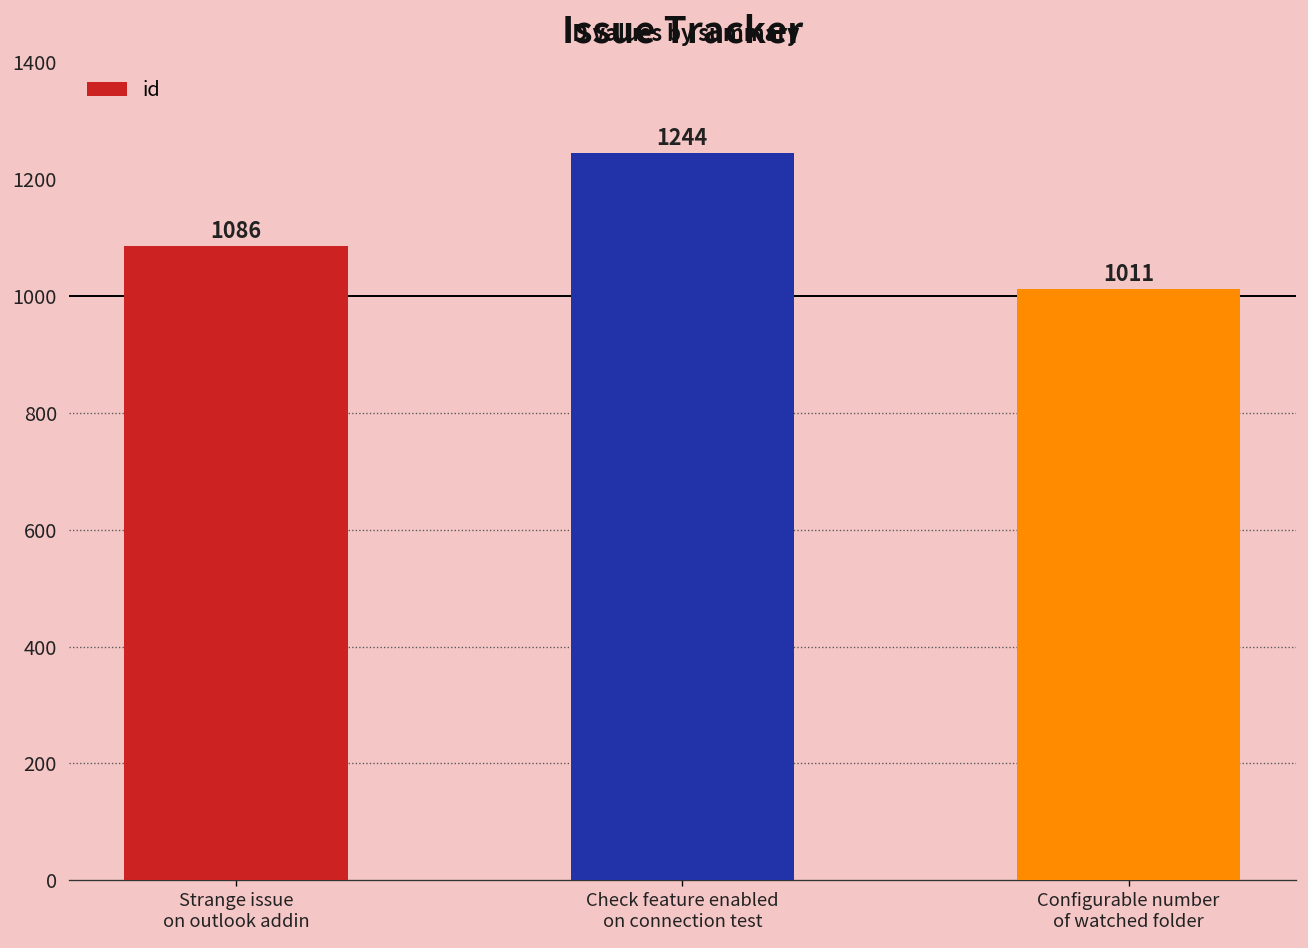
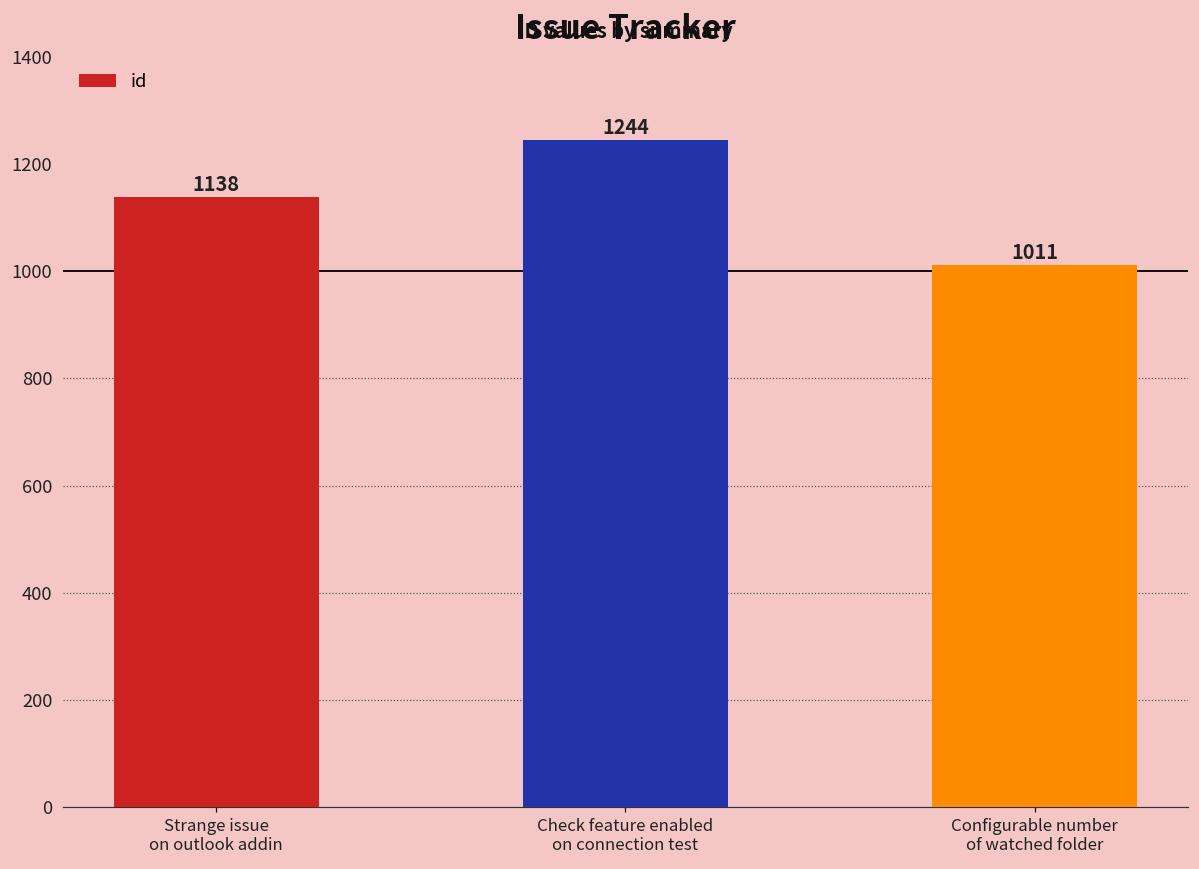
Strange issue on outlook addin: 1086 -> 1138
